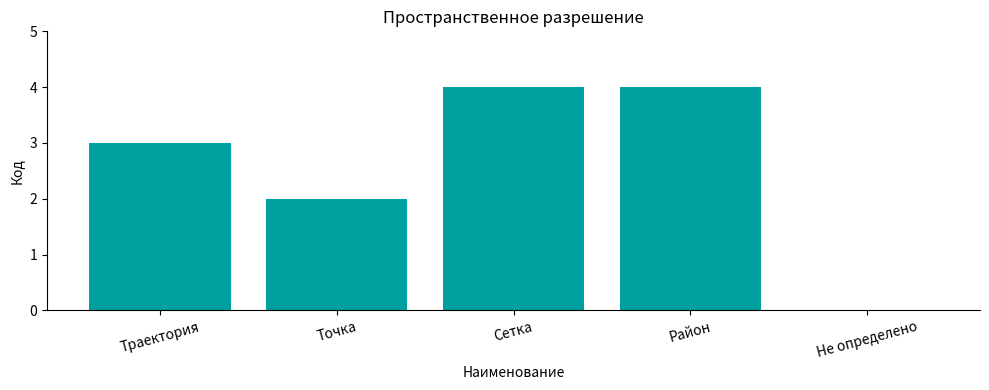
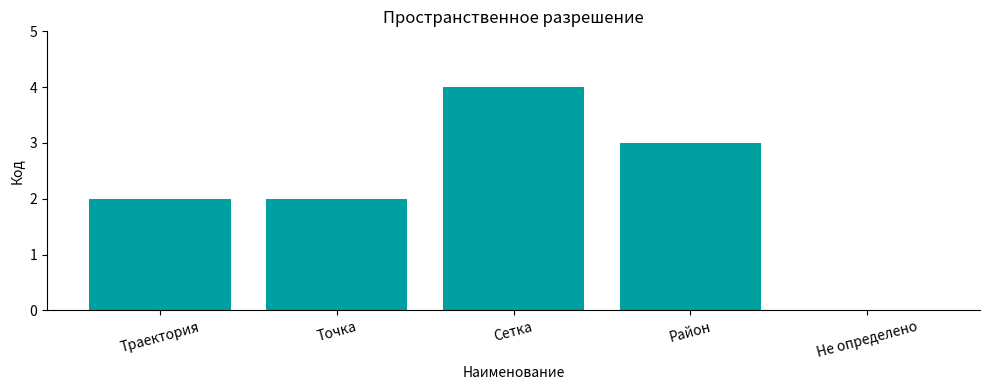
Траектория: 3 -> 2
Район: 4 -> 3
